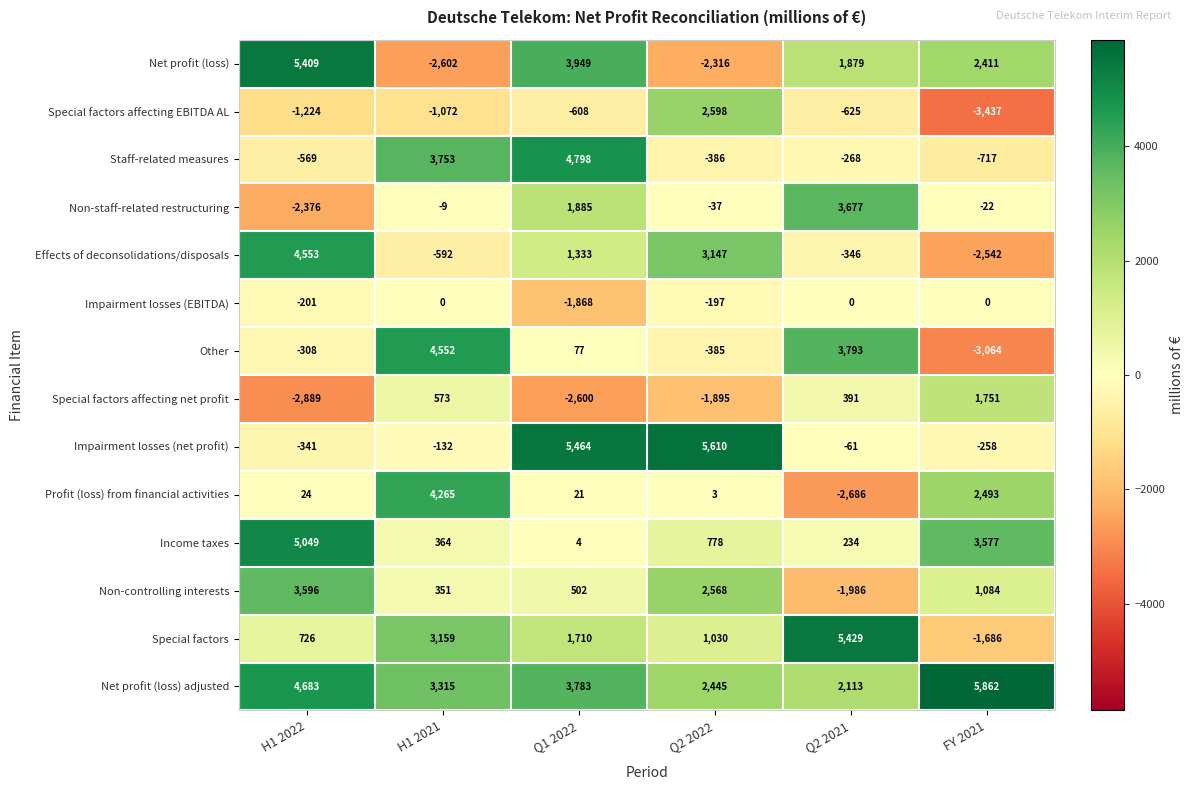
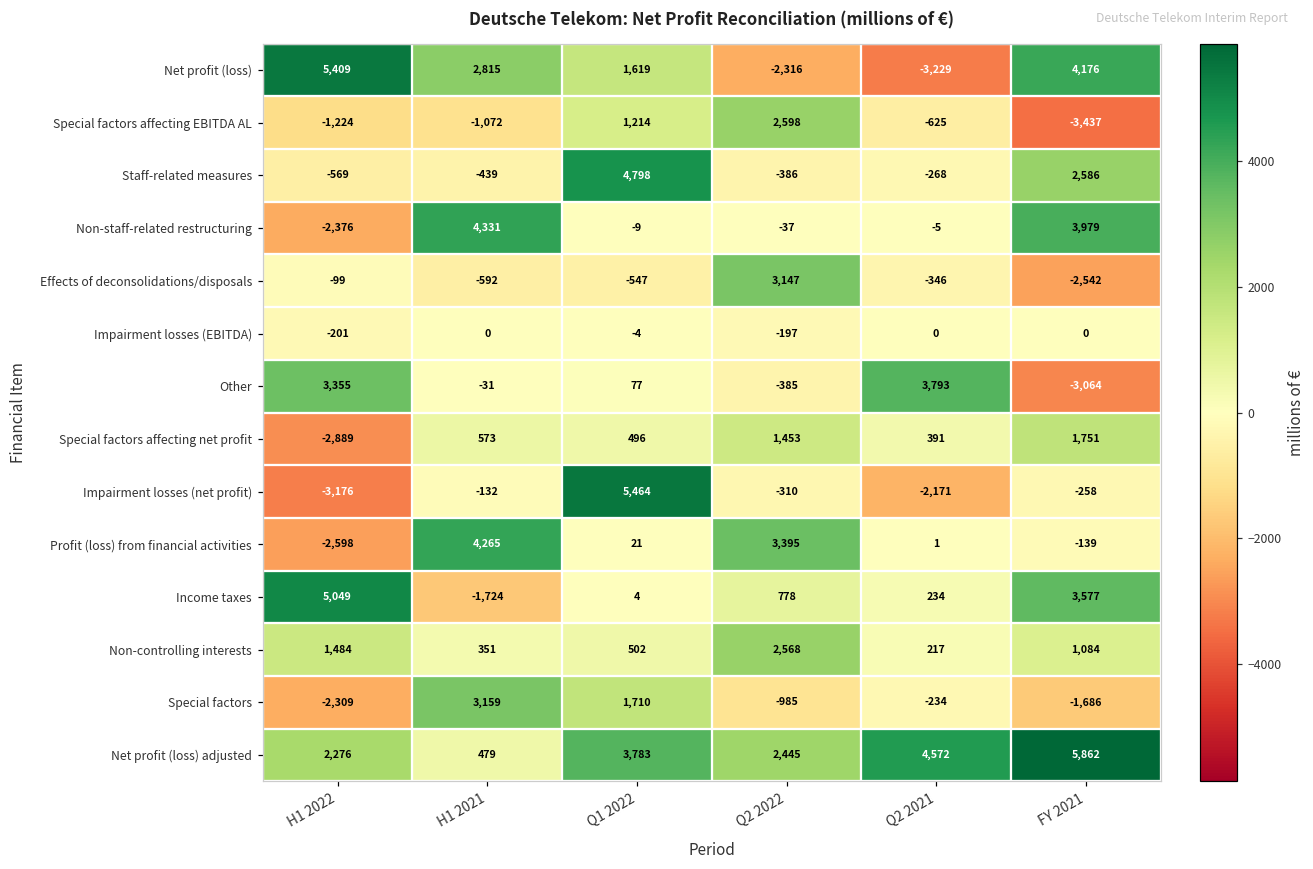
Net profit (loss), H1 2021: -2,602 -> 2,815
Net profit (loss), Q1 2022: 3,949 -> 1,619
Net profit (loss), Q2 2021: 1,879 -> -3,229
Net profit (loss), FY 2021: 2,411 -> 4,176
Special factors affecting EBITDA AL, Q1 2022: -608 -> 1,214
Staff-related measures, H1 2021: 3,753 -> -439
Staff-related measures, FY 2021: -717 -> 2,586
Non-staff-related restructuring, H1 2021: -9 -> 4,331
Non-staff-related restructuring, Q1 2022: 1,885 -> -9
Non-staff-related restructuring, Q2 2021: 3,677 -> -5
Non-staff-related restructuring, FY 2021: -22 -> 3,979
Effects of deconsolidations/disposals, H1 2022: 4,553 -> -99
Effects of deconsolidations/disposals, Q1 2022: 1,333 -> -547
Impairment losses (EBITDA), Q1 2022: -1,868 -> -4
Other, H1 2022: -308 -> 3,355
Other, H1 2021: 4,552 -> -31
Special factors affecting net profit, Q1 2022: -2,600 -> 496
Special factors affecting net profit, Q2 2022: -1,895 -> 1,453
Impairment losses (net profit), H1 2022: -341 -> -3,176
Impairment losses (net profit), Q2 2022: 5,610 -> -310
Impairment losses (net profit), Q2 2021: -61 -> -2,171
Profit (loss) from financial activities, H1 2022: 24 -> -2,598
Profit (loss) from financial activities, Q2 2022: 3 -> 3,395
Profit (loss) from financial activities, Q2 2021: -2,686 -> 1
Profit (loss) from financial activities, FY 2021: 2,493 -> -139
Income taxes, H1 2021: 364 -> -1,724
Non-controlling interests, H1 2022: 3,596 -> 1,484
Non-controlling interests, Q2 2021: -1,986 -> 217
Special factors, H1 2022: 726 -> -2,309
Special factors, Q2 2022: 1,030 -> -985
Special factors, Q2 2021: 5,429 -> -234
Net profit (loss) adjusted, H1 2022: 4,683 -> 2,276
Net profit (loss) adjusted, H1 2021: 3,315 -> 479
Net profit (loss) adjusted, Q2 2021: 2,113 -> 4,572
